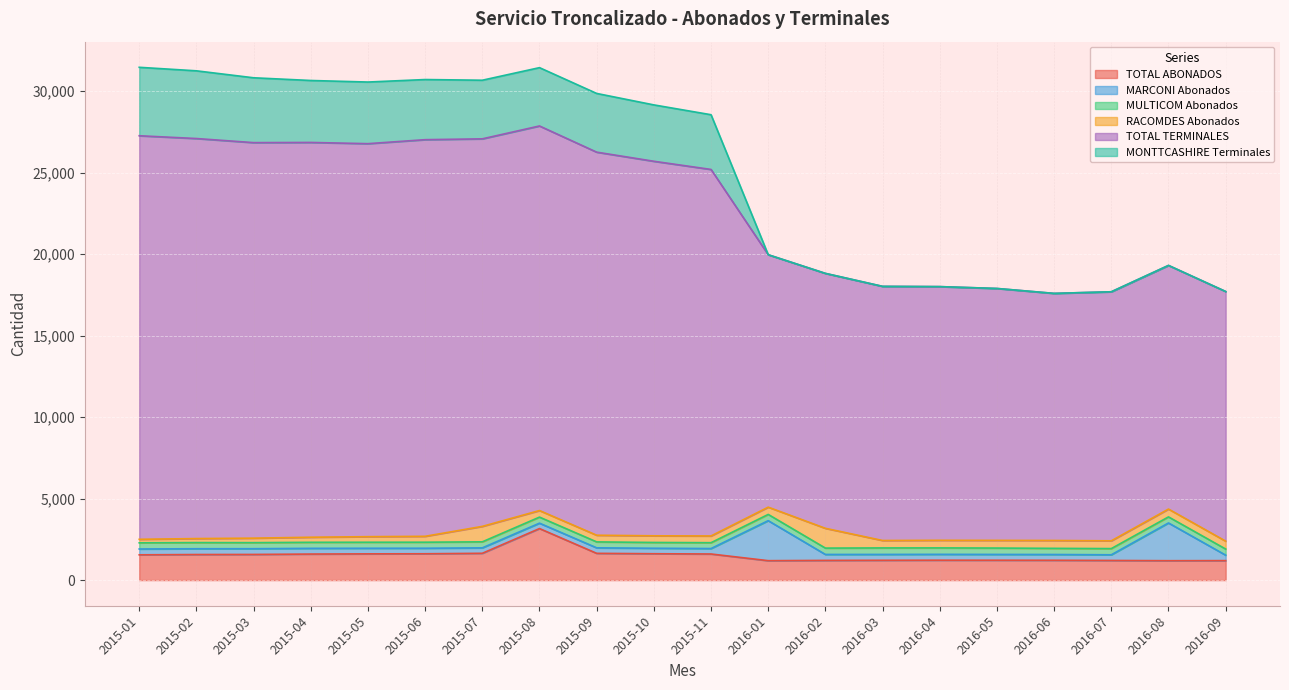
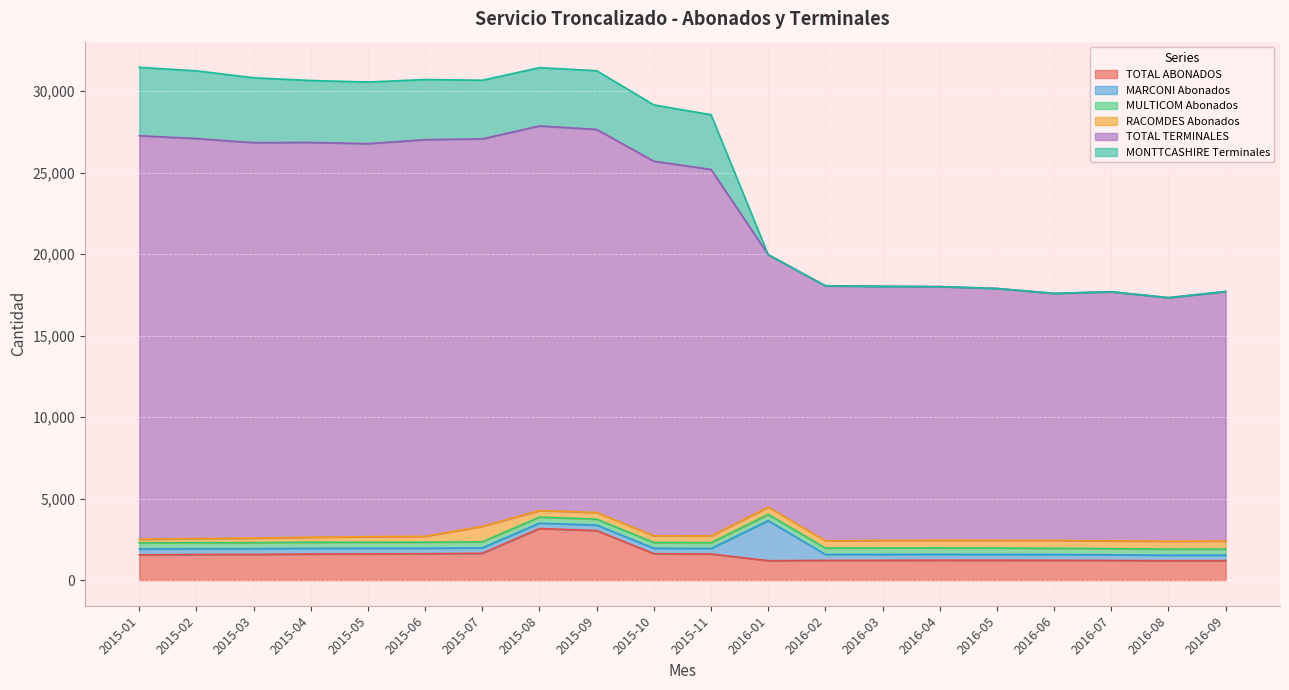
TOTAL ABONADOS, 2015-09: 1,600 -> 3,000
RACOMDES Abonados, 2016-02: 1,200 -> 500
MARCONI Abonados, 2016-08: 2,300 -> 300
